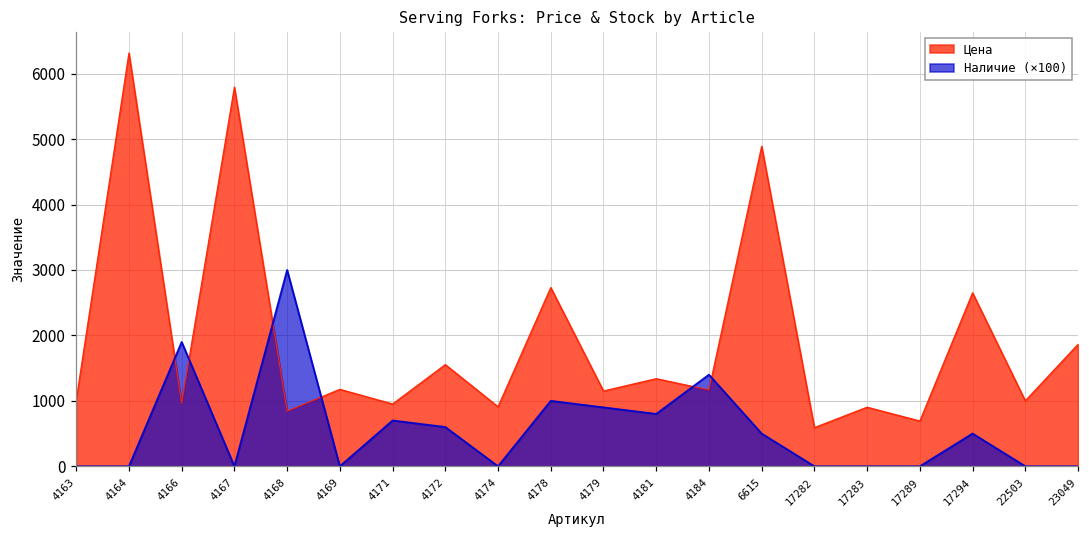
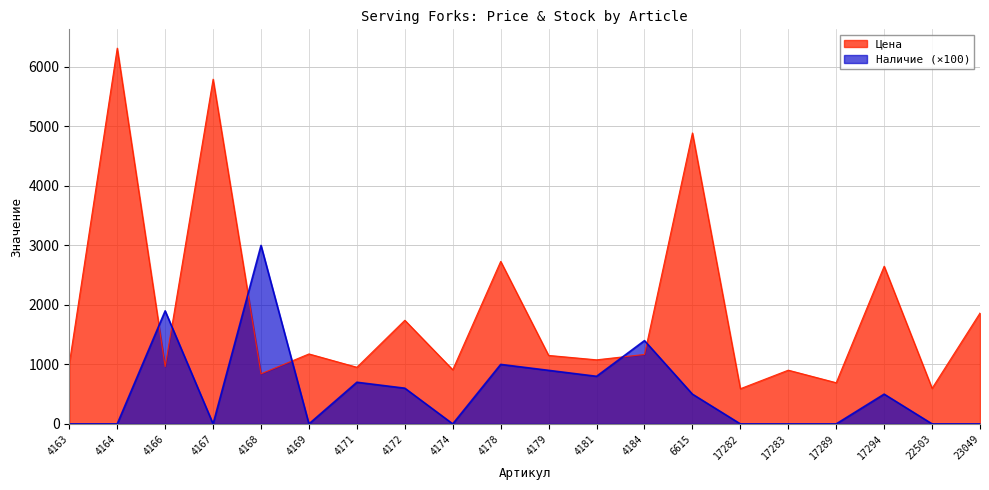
Цена, 4172: 1600 -> 1700
Цена, 4181: 1300 -> 1100
Цена, 22503: 1000 -> 600
